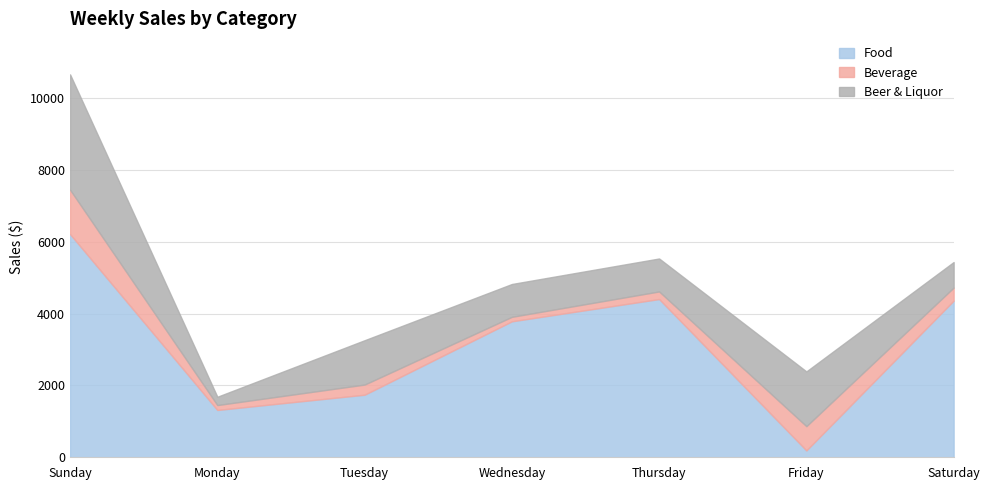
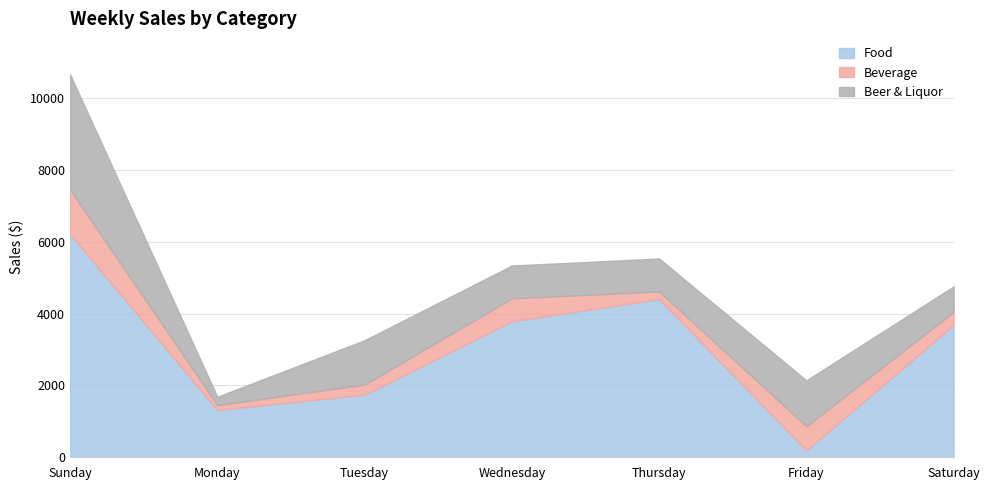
Beverage, Wednesday: 100 -> 600
Beer & Liquor, Friday: 1500 -> 1300
Food, Saturday: 4400 -> 3700
